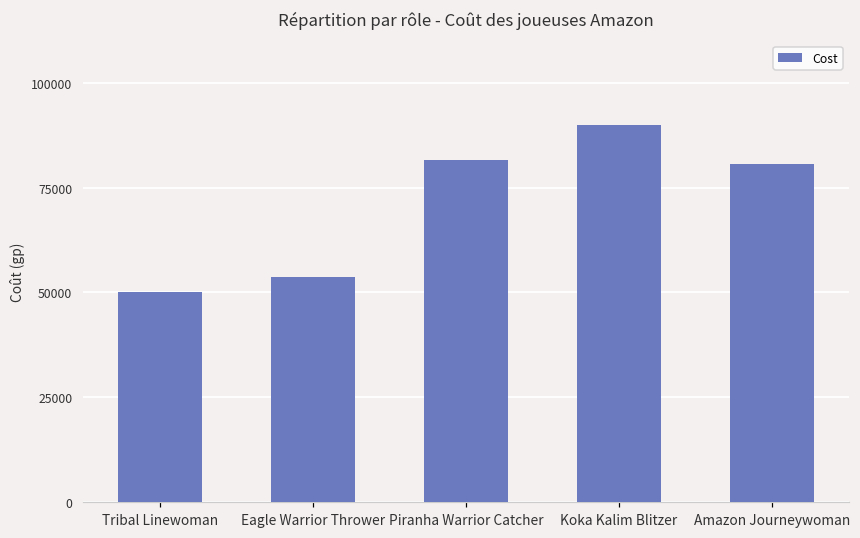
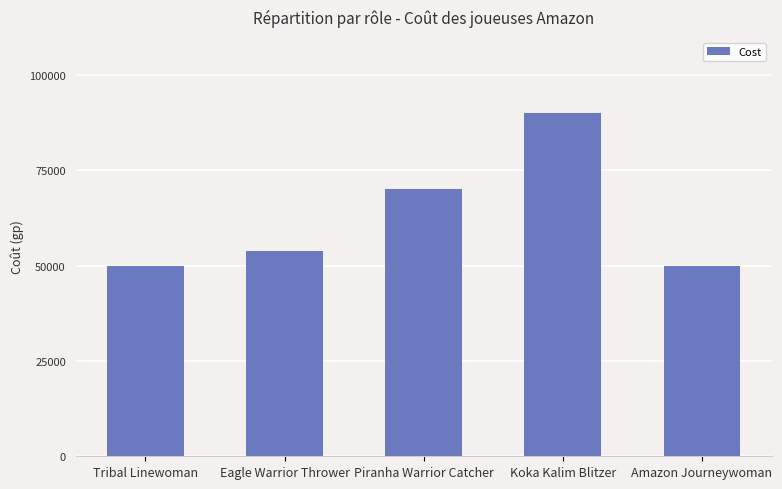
Piranha Warrior Catcher: 82000 -> 70000
Amazon Journeywoman: 81000 -> 50000
